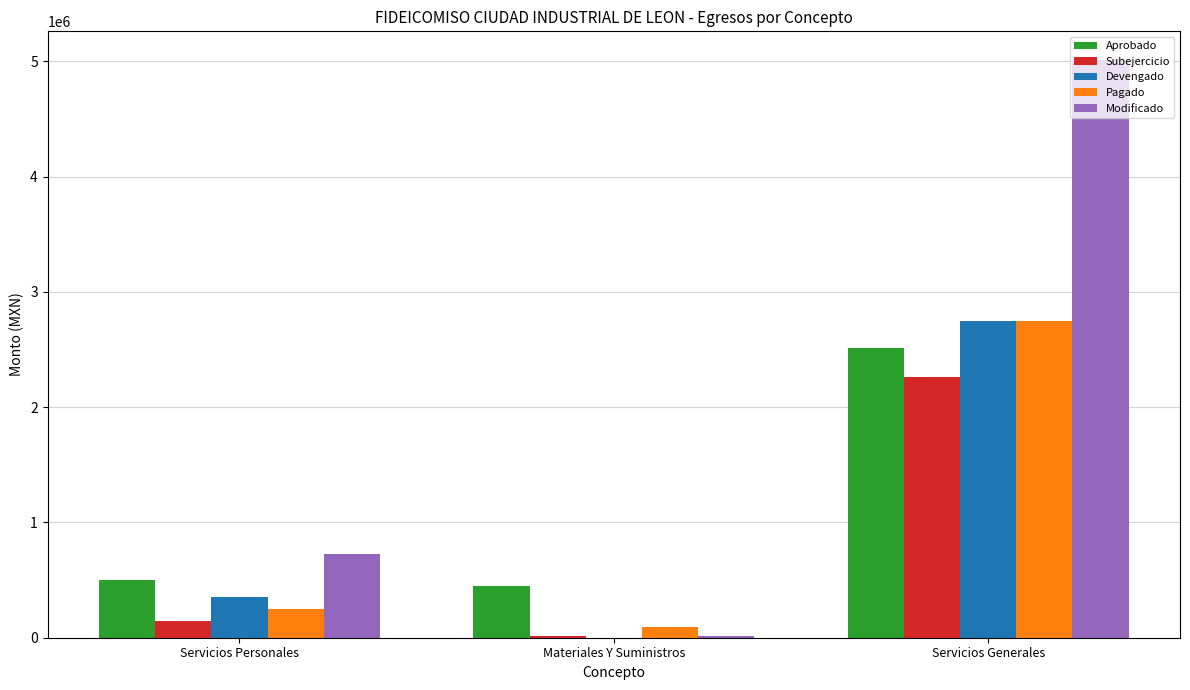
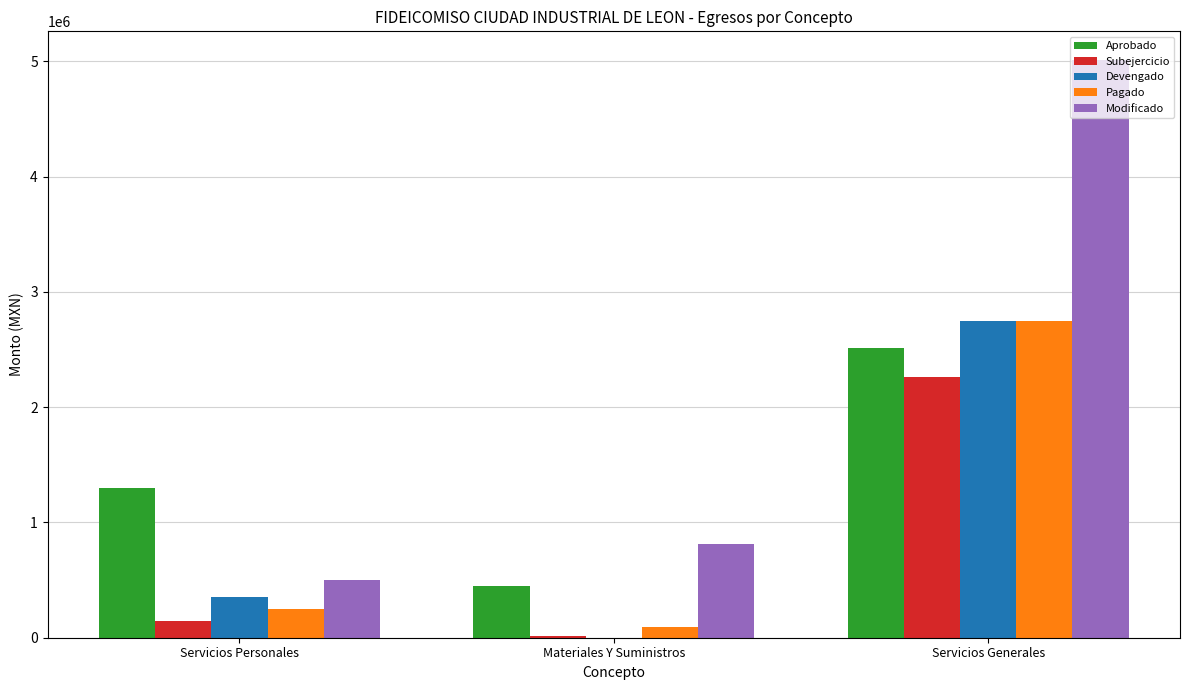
Aprobado, Servicios Personales: 500000 -> 1300000
Modificado, Servicios Personales: 730000 -> 500000
Modificado, Materiales Y Suministros: 10000 -> 810000
